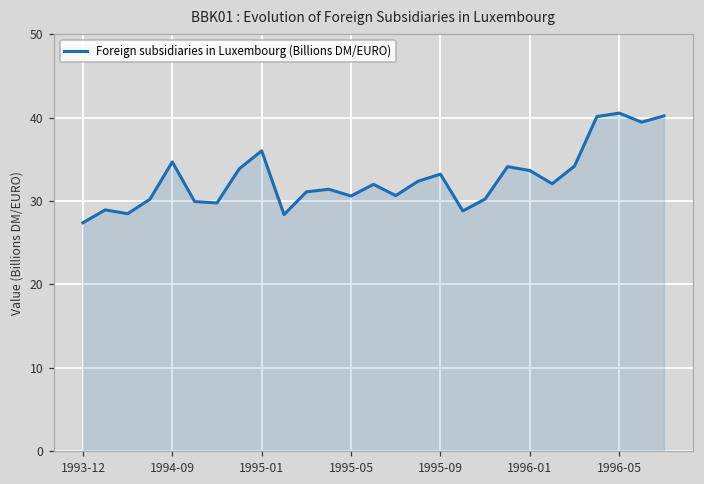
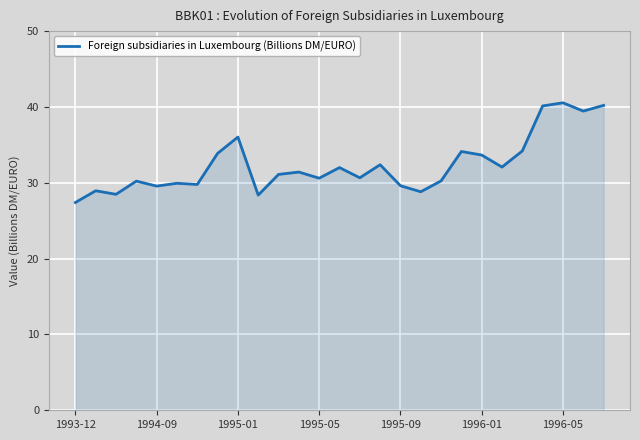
1994-09: 35 -> 30
1995-09: 33 -> 30
